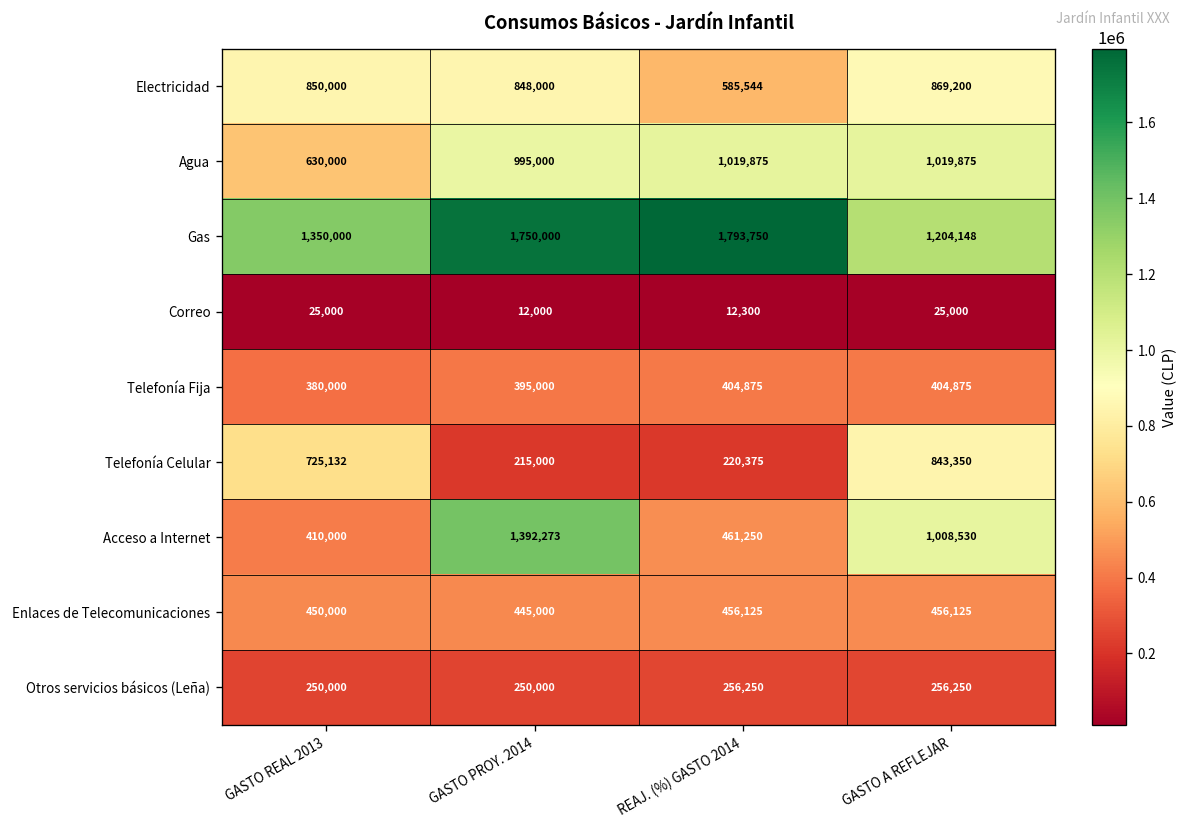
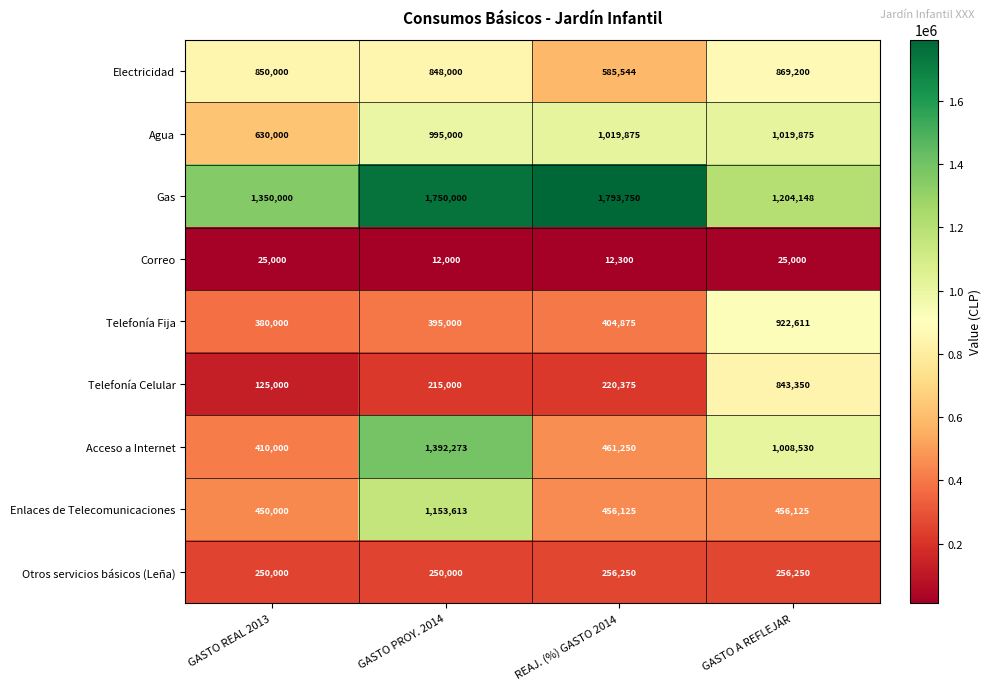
Telefonía Fija, GASTO A REFLEJAR: 404,875 -> 922,611
Telefonía Celular, GASTO REAL 2013: 725,132 -> 125,000
Enlaces de Telecomunicaciones, GASTO PROY. 2014: 445,000 -> 1,153,613
